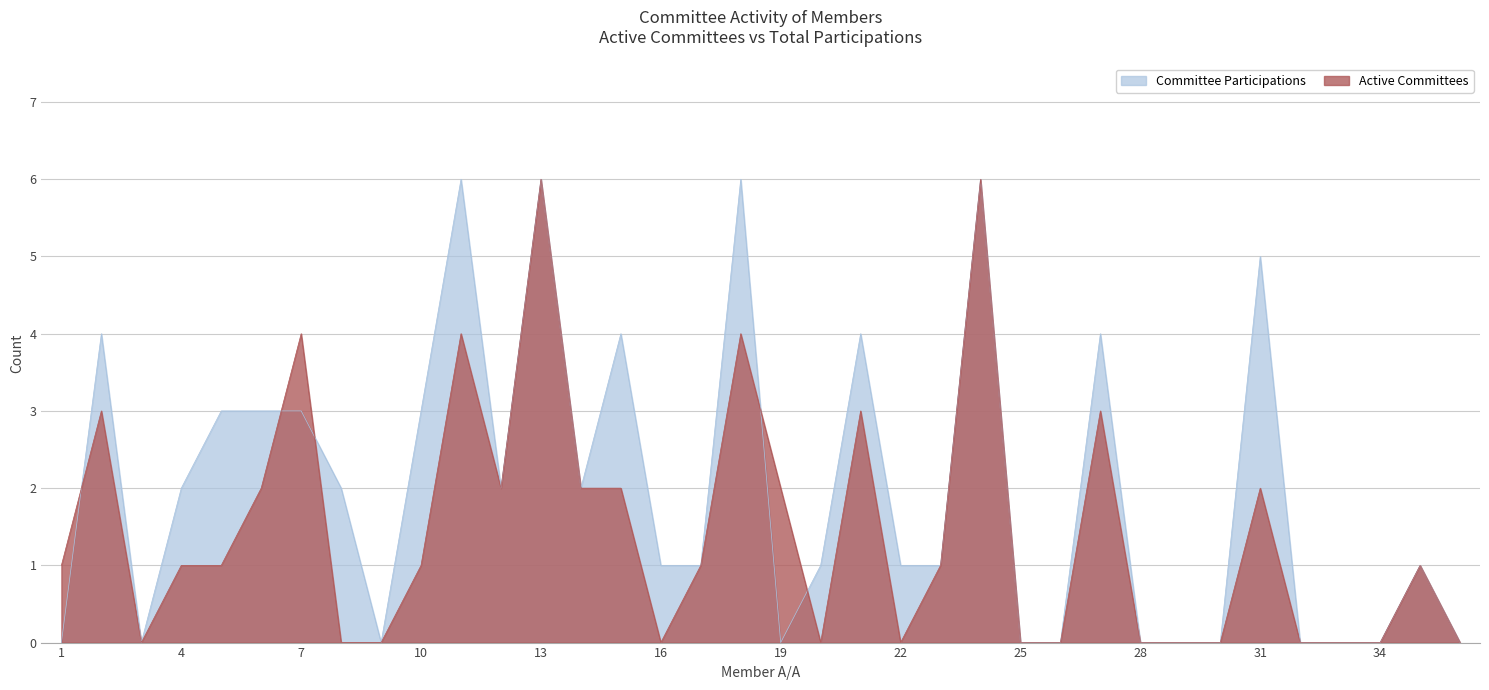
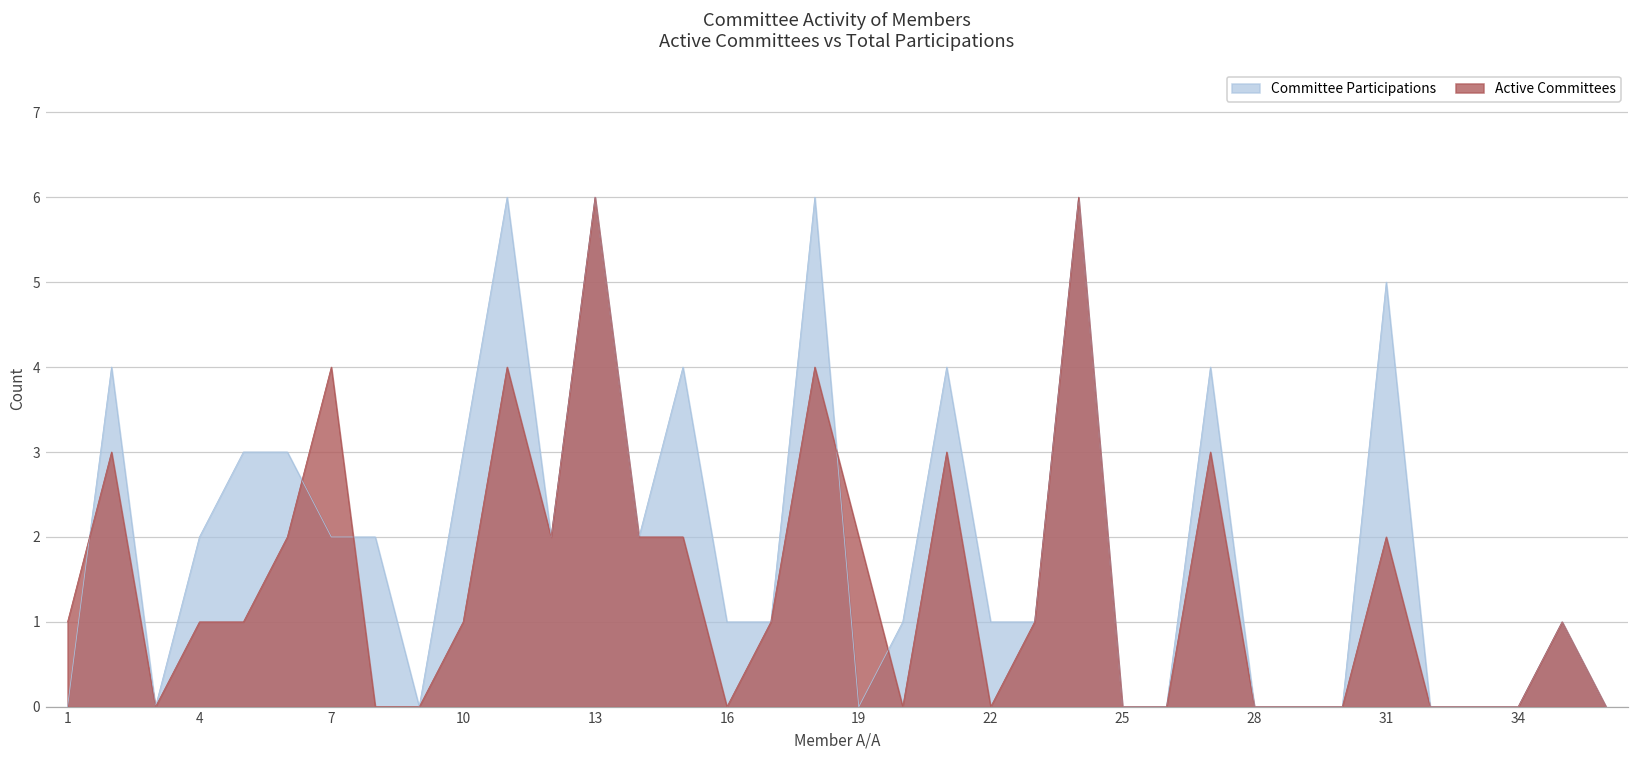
Committee Participations, 7: 3 -> 2
